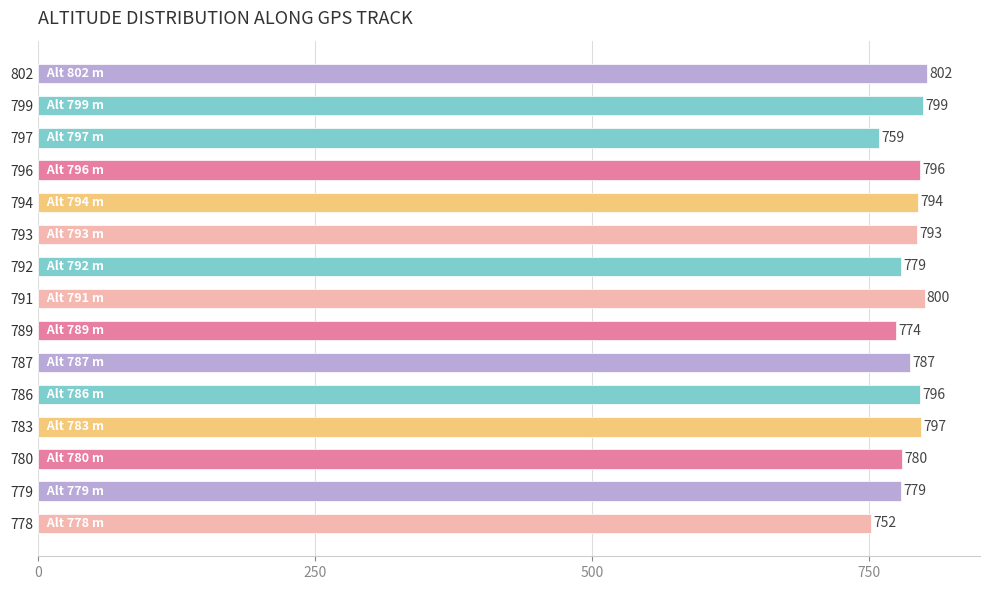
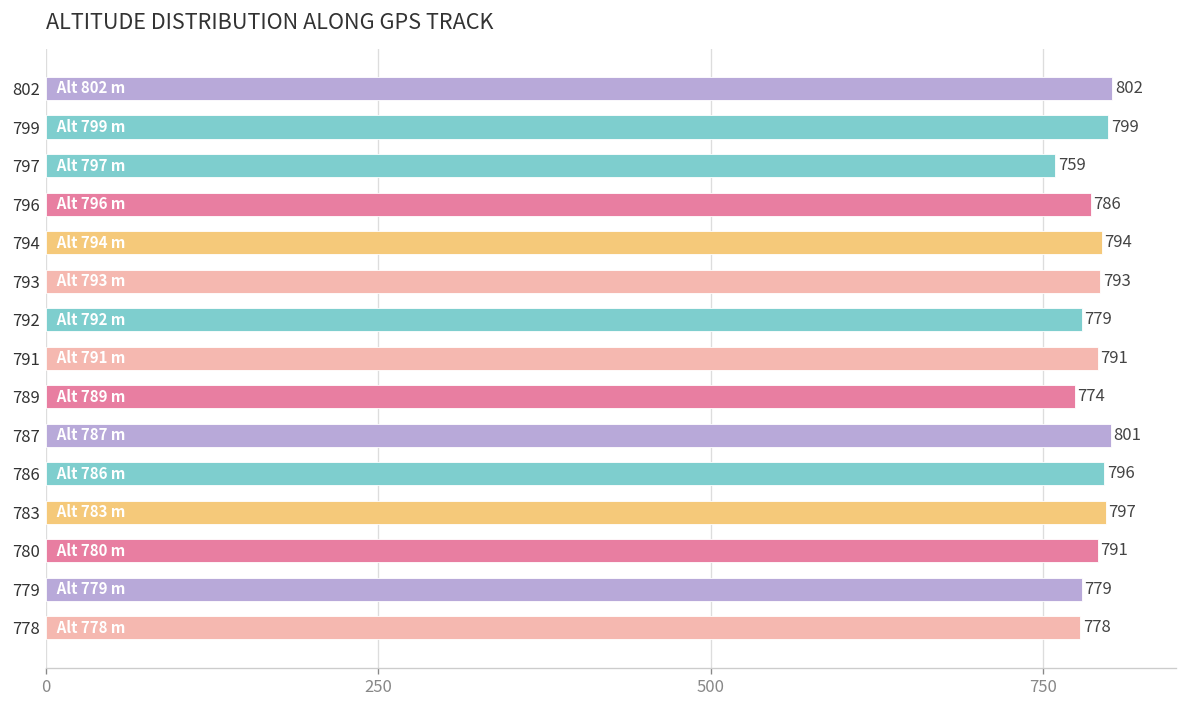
796: 796 -> 786
791: 800 -> 791
787: 787 -> 801
780: 780 -> 791
778: 752 -> 778
